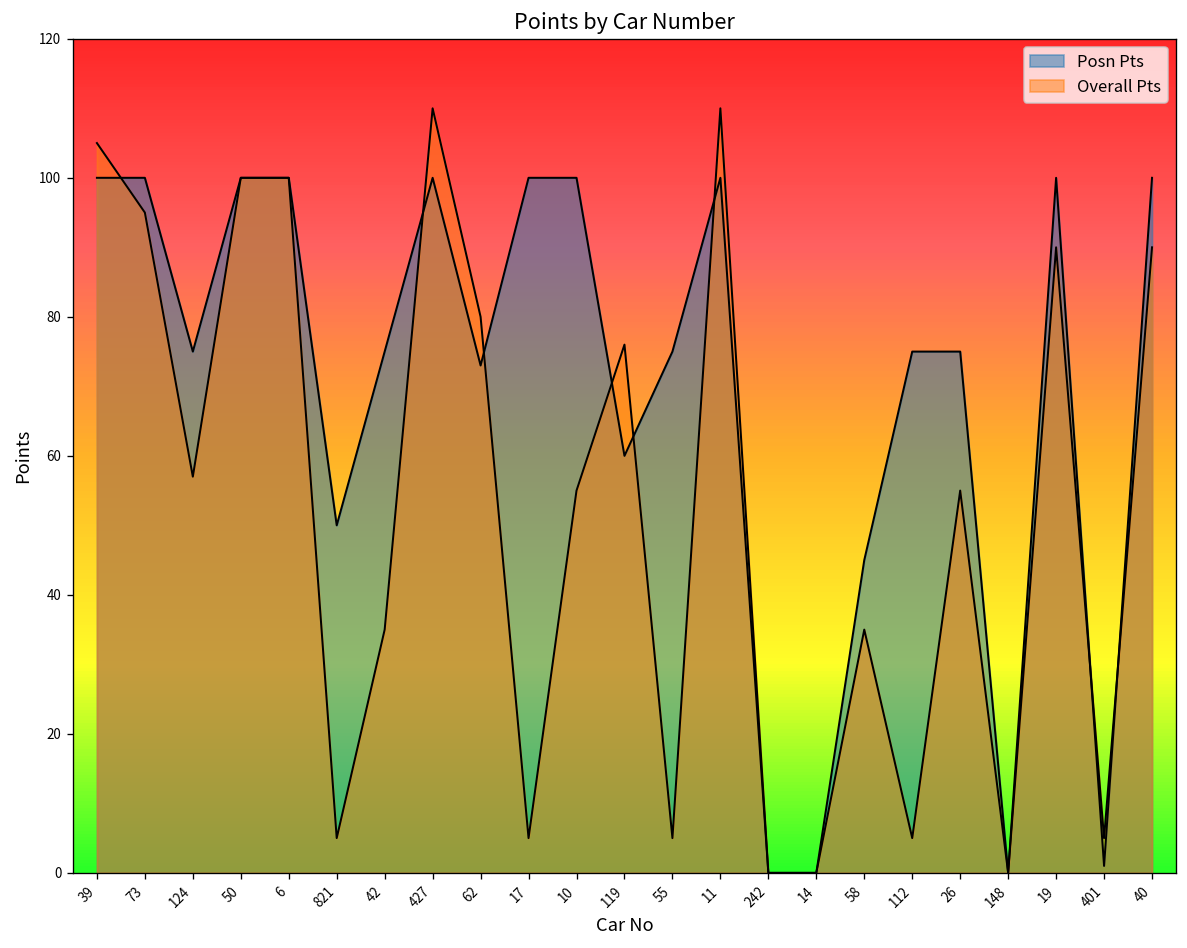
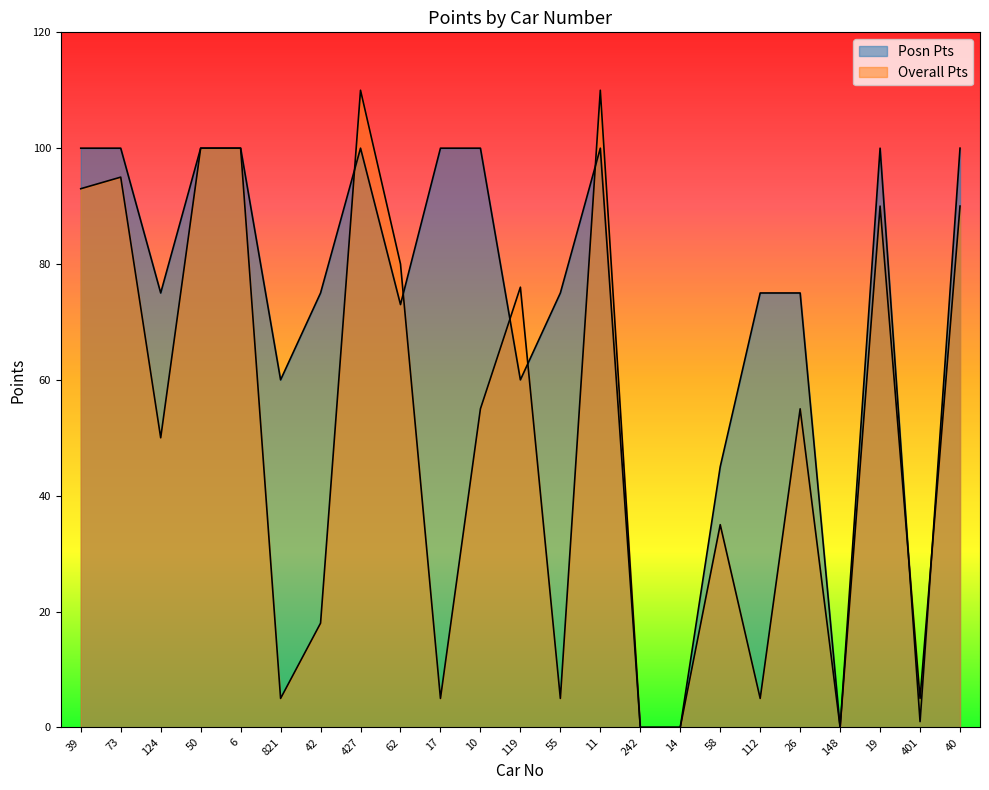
Overall Pts, 39: 105 -> 93
Overall Pts, 124: 57 -> 50
Posn Pts, 821: 50 -> 60
Overall Pts, 42: 35 -> 18
